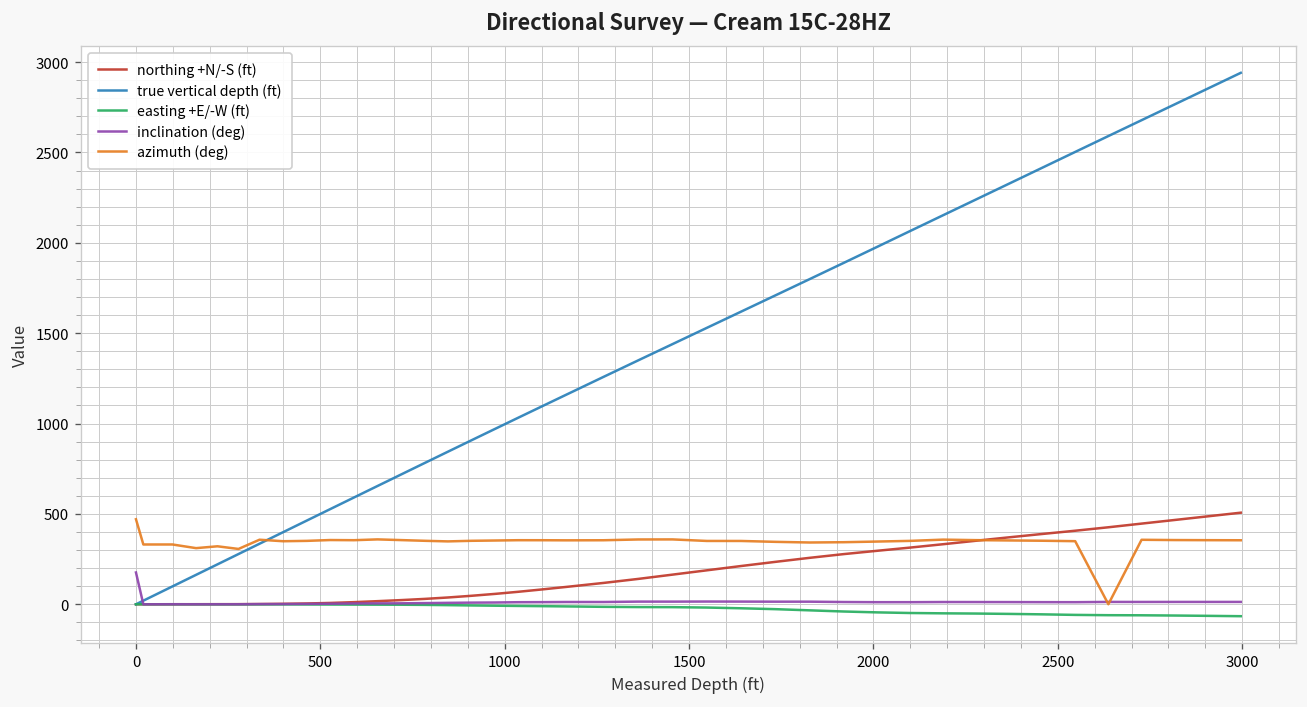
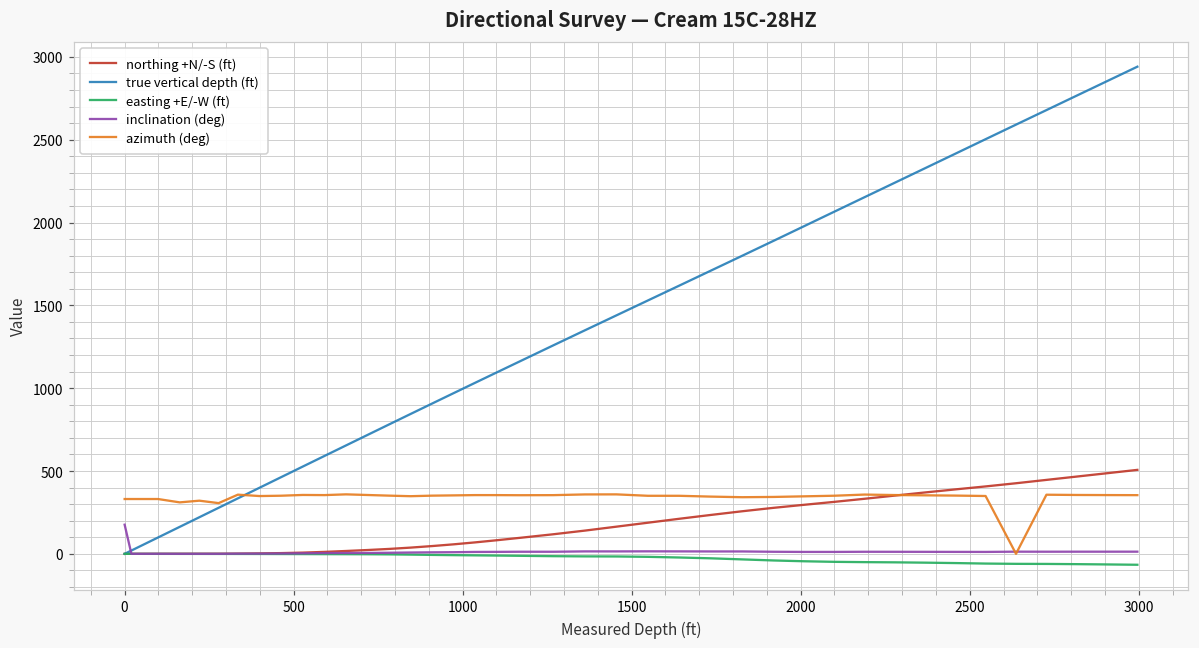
azimuth (deg), 0: 470 -> 330
